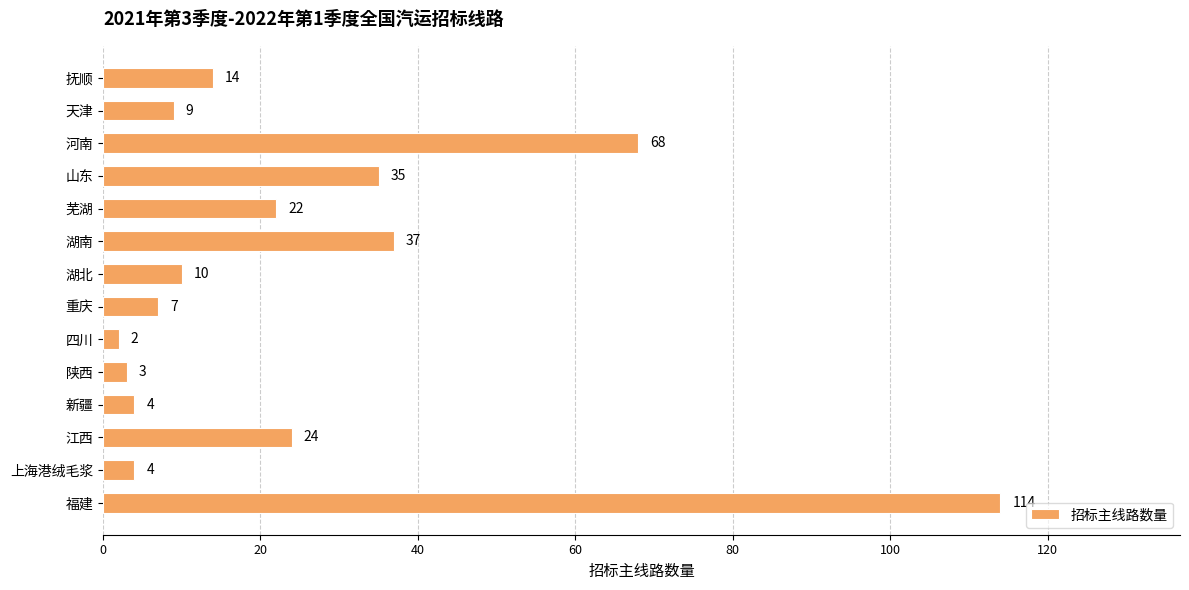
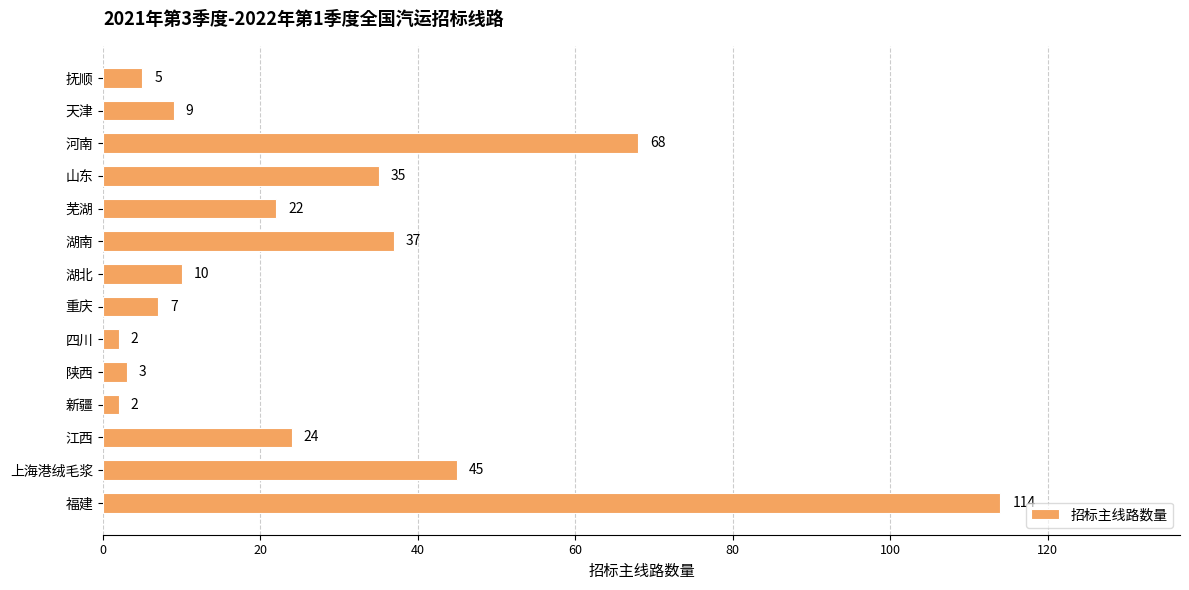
抚顺: 14 -> 5
新疆: 4 -> 2
上海港绒毛浆: 4 -> 45
